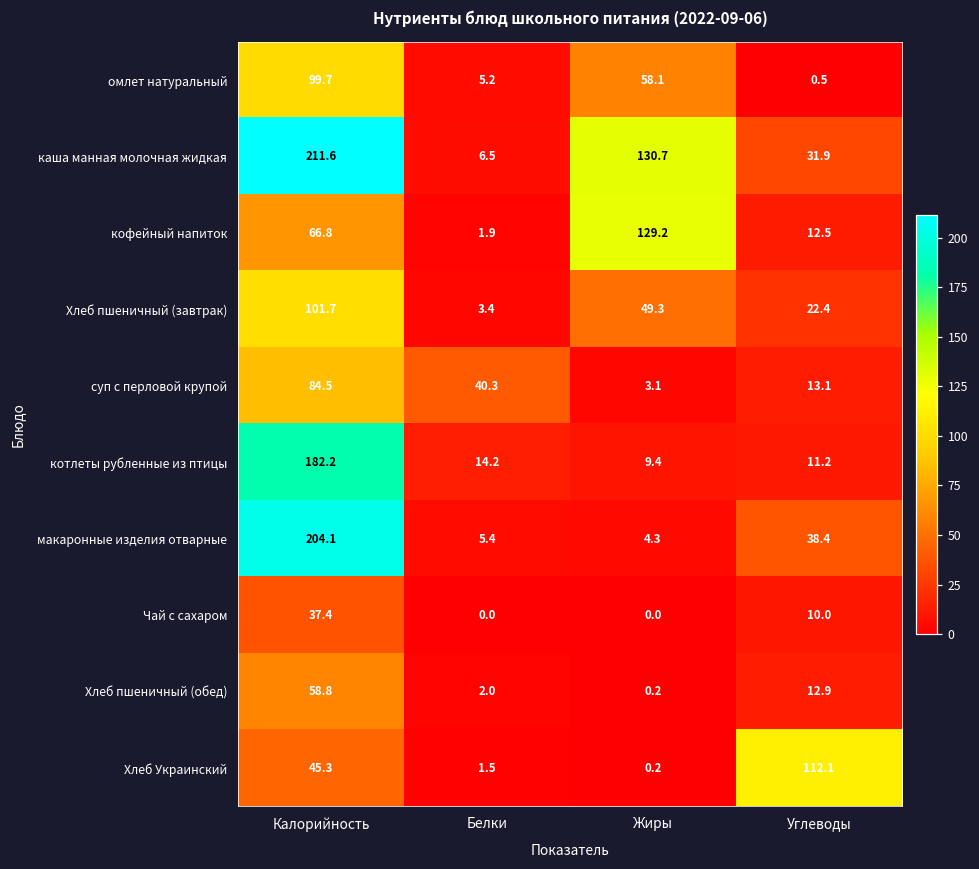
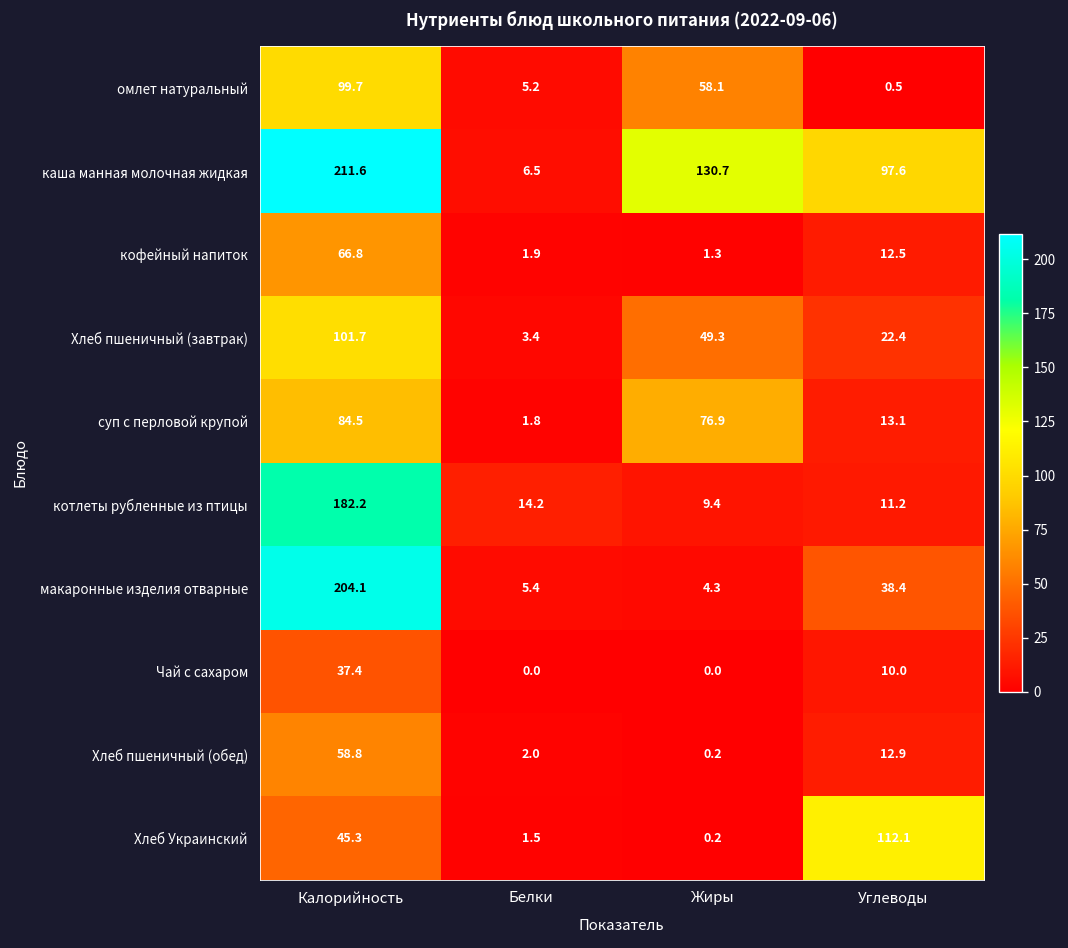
каша манная молочная жидкая, Углеводы: 31.9 -> 97.6
кофейный напиток, Жиры: 129.2 -> 1.3
суп с перловой крупой, Белки: 40.3 -> 1.8
суп с перловой крупой, Жиры: 3.1 -> 76.9
